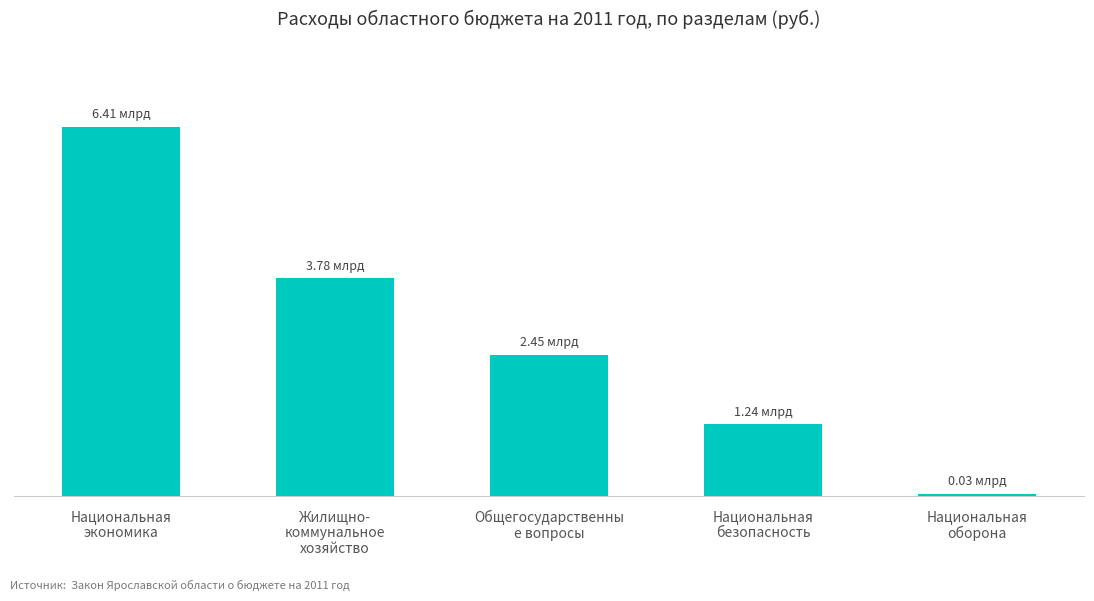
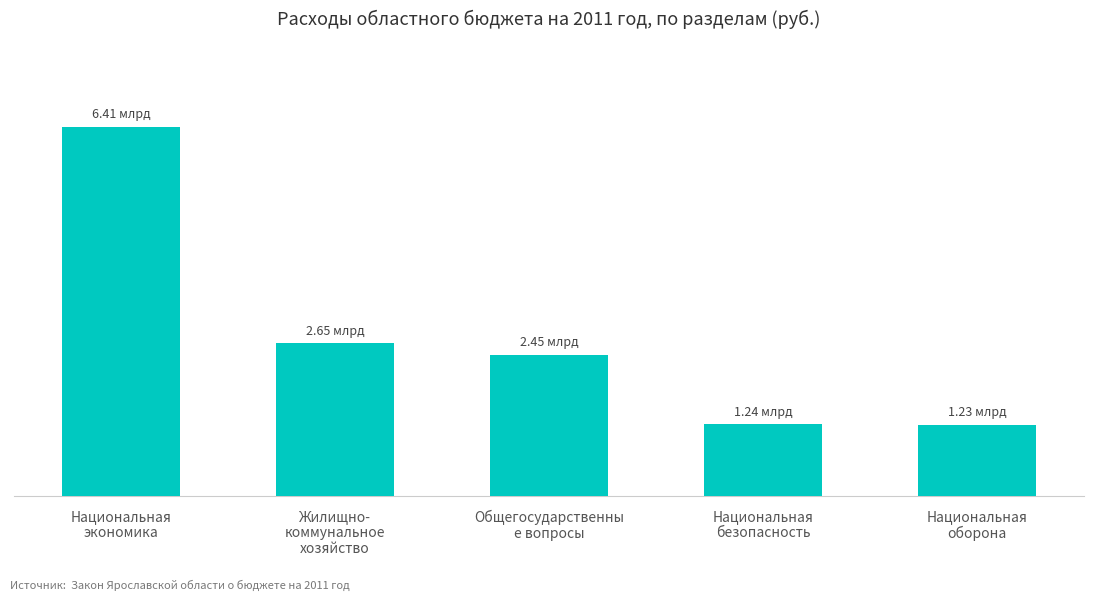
Жилищно- коммунальное хозяйство: 3.78 -> 2.65
Национальная оборона: 0.03 -> 1.23
